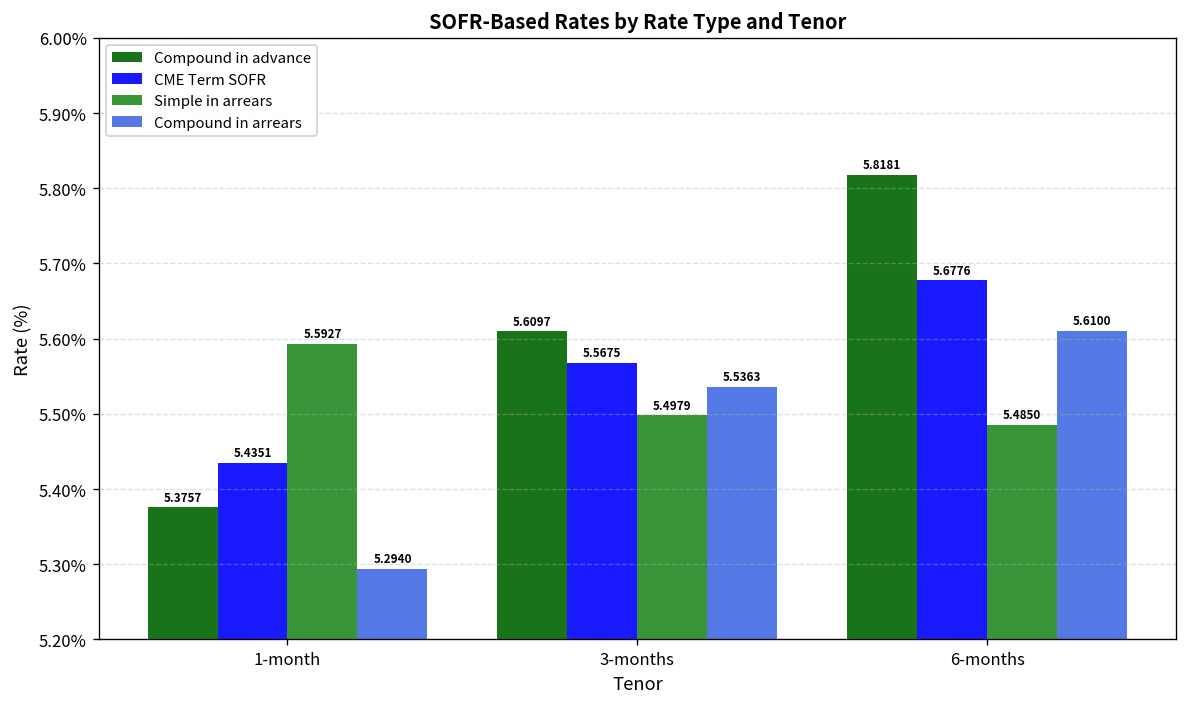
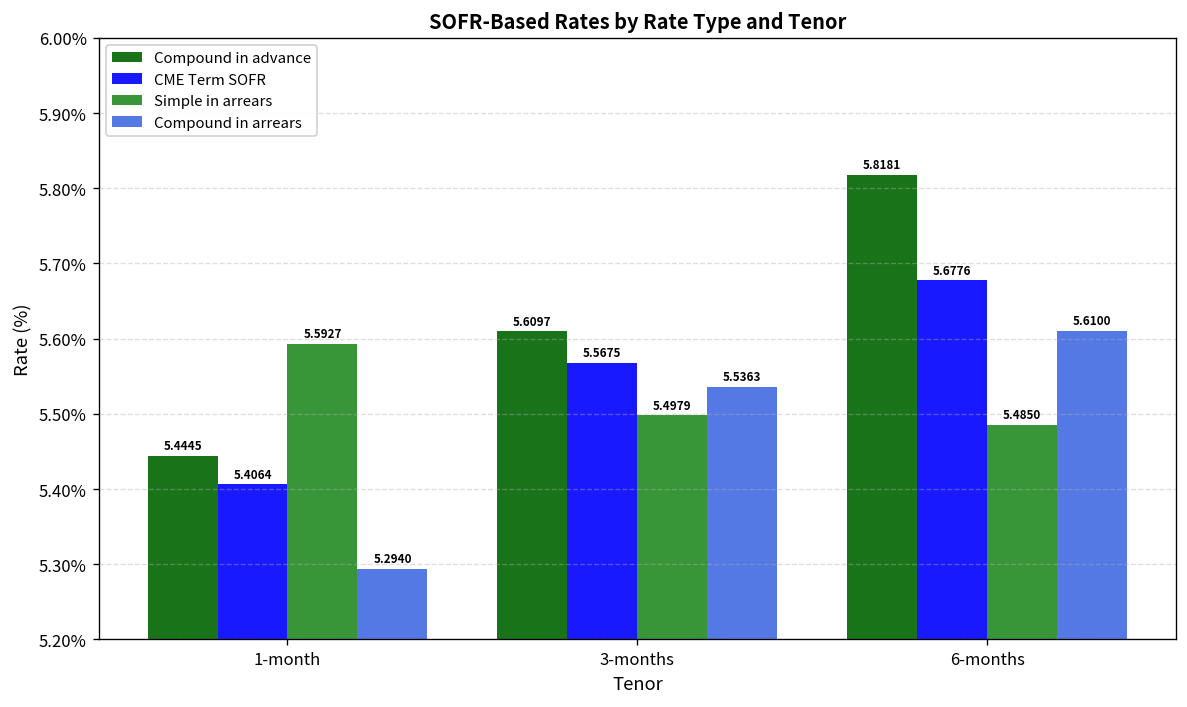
Compound in advance, 1-month: 5.3757 -> 5.4445
CME Term SOFR, 1-month: 5.4351 -> 5.4064
